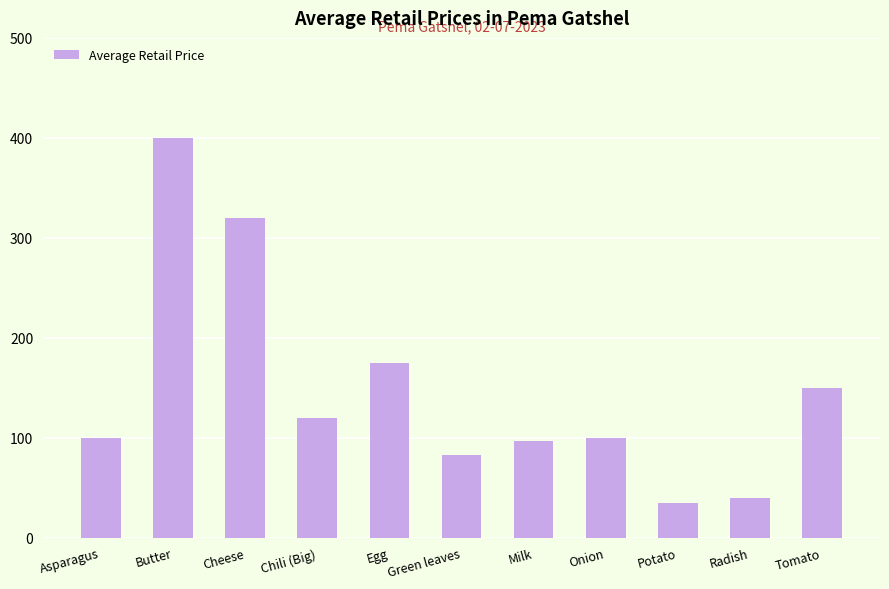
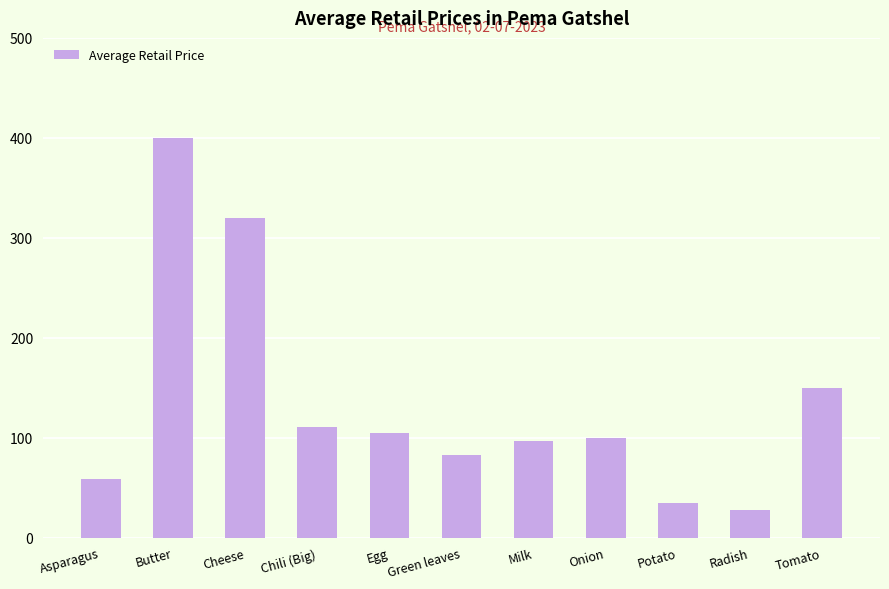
Asparagus: 100 -> 60
Chili (Big): 120 -> 110
Egg: 180 -> 110
Radish: 40 -> 30
